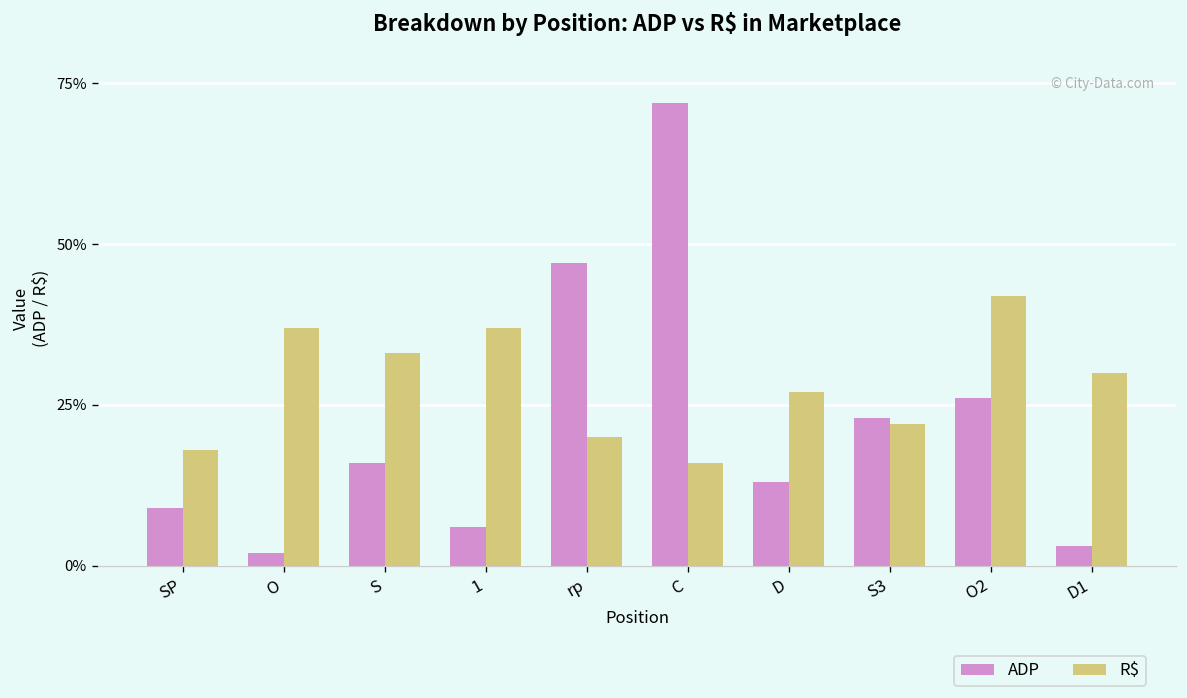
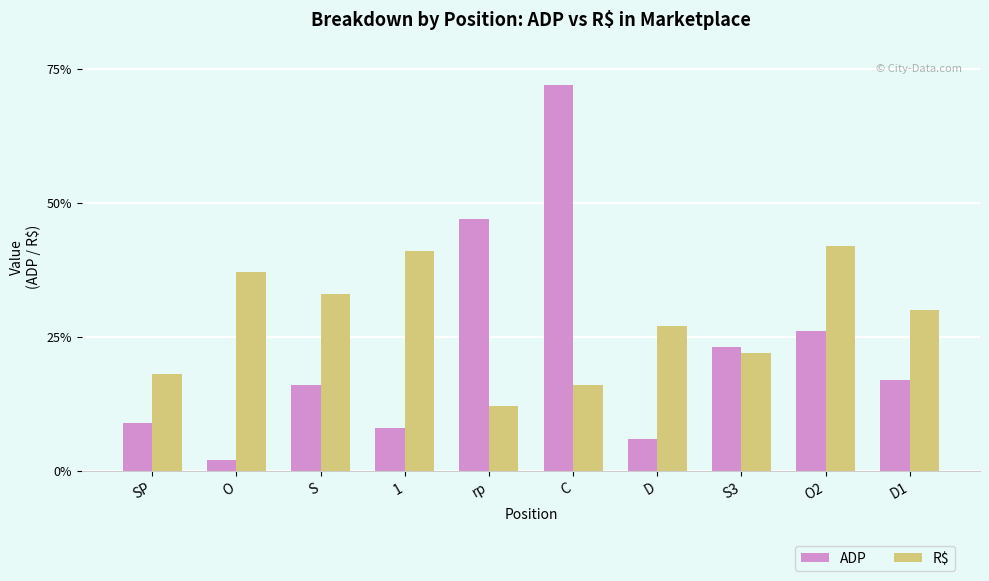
ADP, 1: 6% -> 8%
R$, 1: 37% -> 41%
R$, rp: 20% -> 12%
ADP, D: 13% -> 6%
ADP, D1: 3% -> 17%
